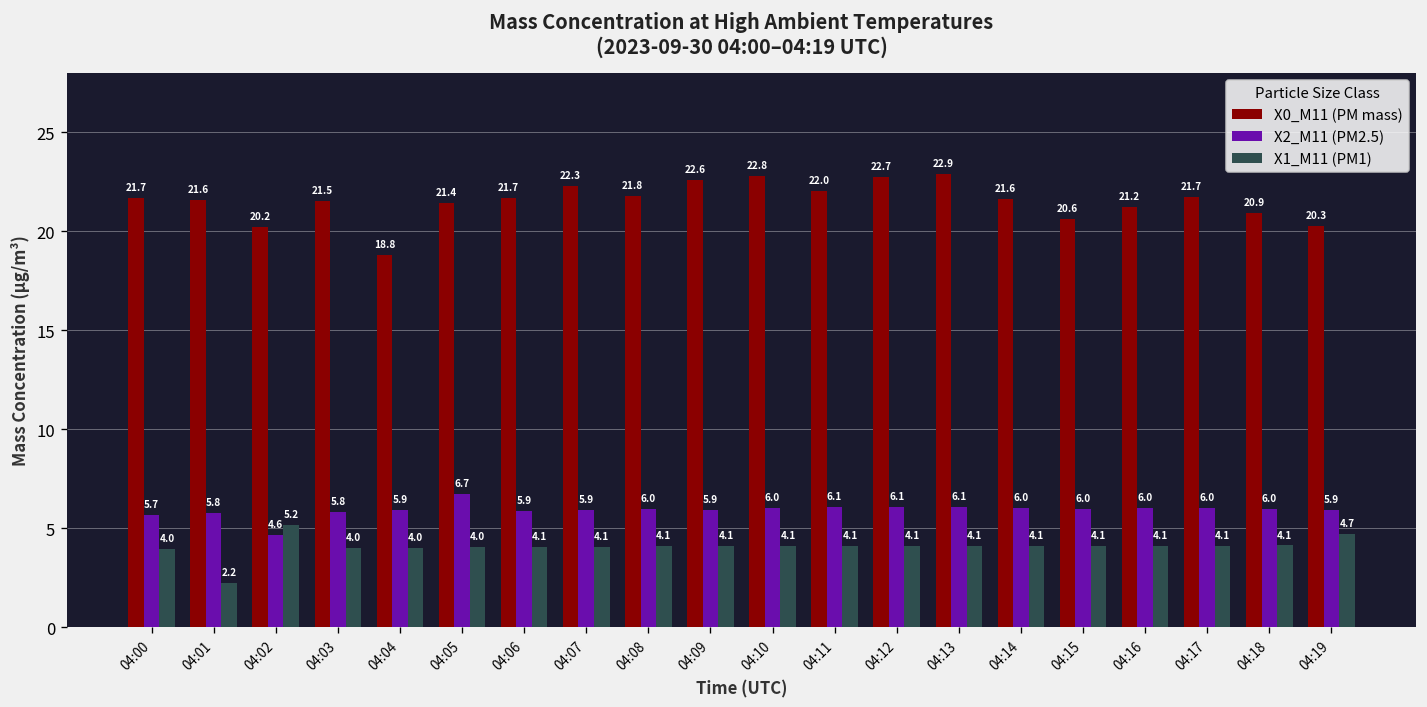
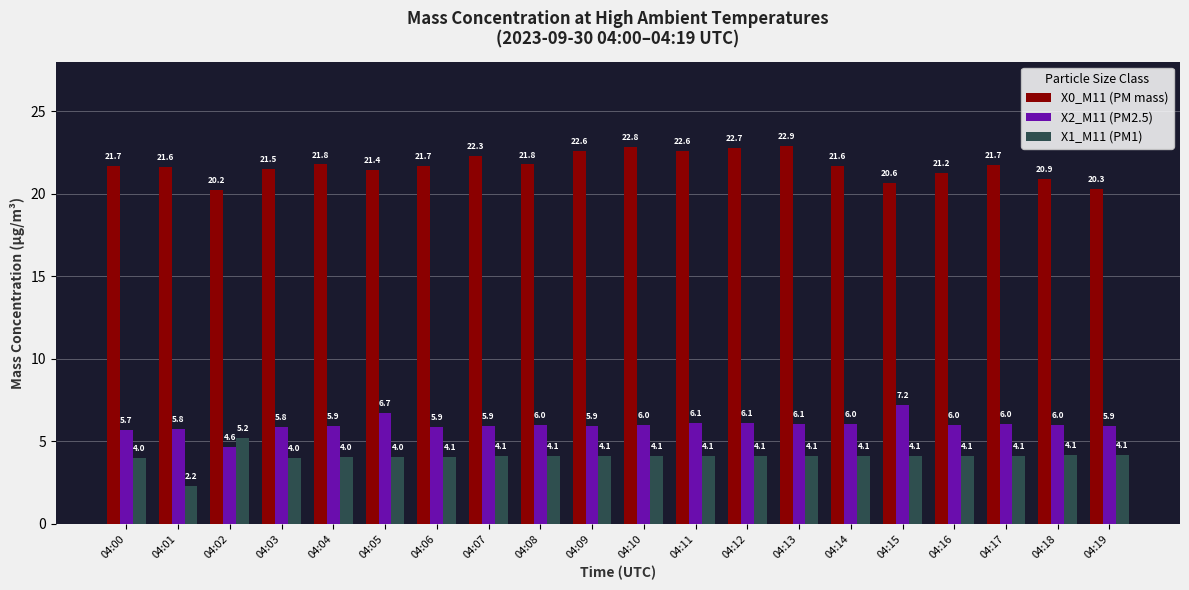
X0_M11 (PM mass), 04:04: 18.8 -> 21.8
X0_M11 (PM mass), 04:11: 22.0 -> 22.6
X2_M11 (PM2.5), 04:15: 6.0 -> 7.2
X1_M11 (PM1), 04:19: 4.7 -> 4.1
